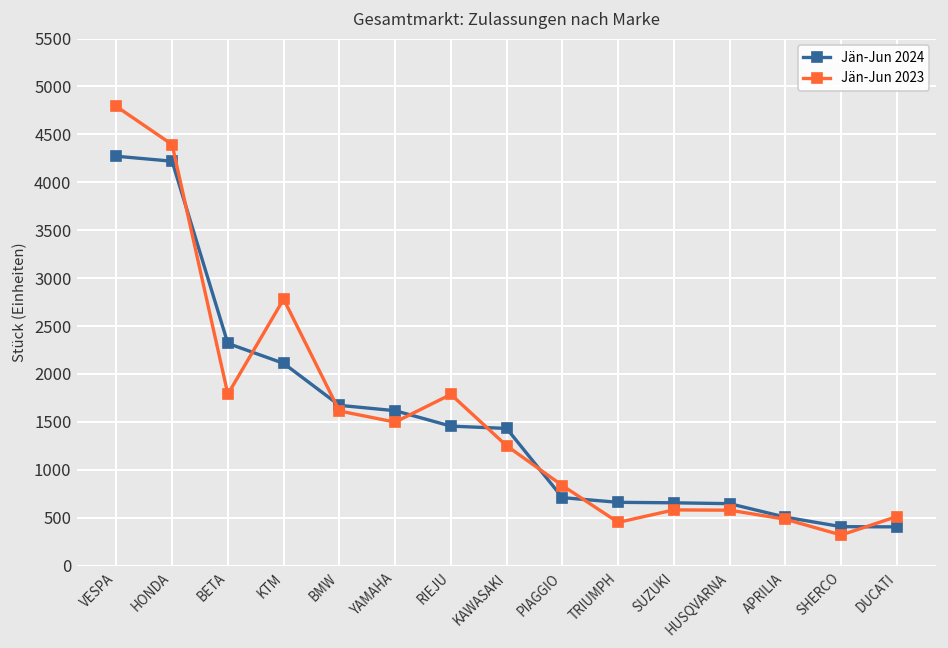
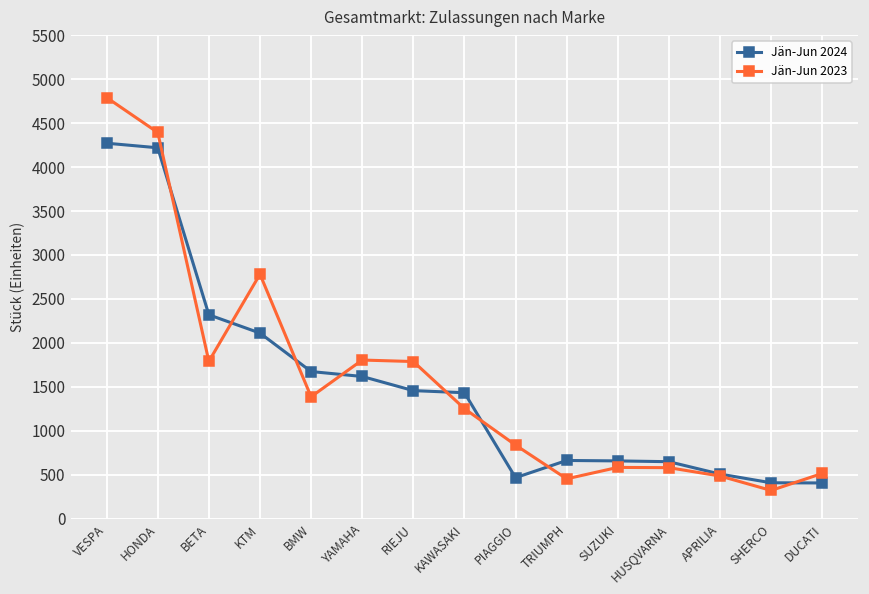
Jän-Jun 2023, BMW: 1600 -> 1400
Jän-Jun 2023, YAMAHA: 1500 -> 1800
Jän-Jun 2024, PIAGGIO: 700 -> 500
